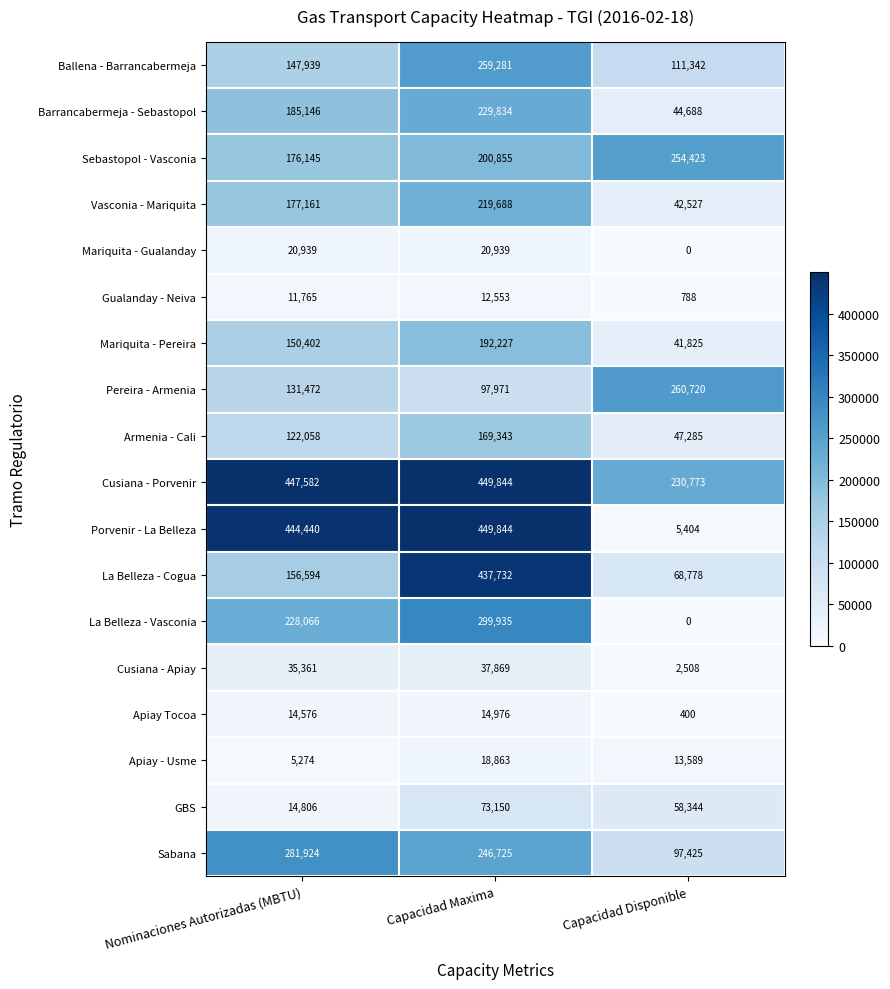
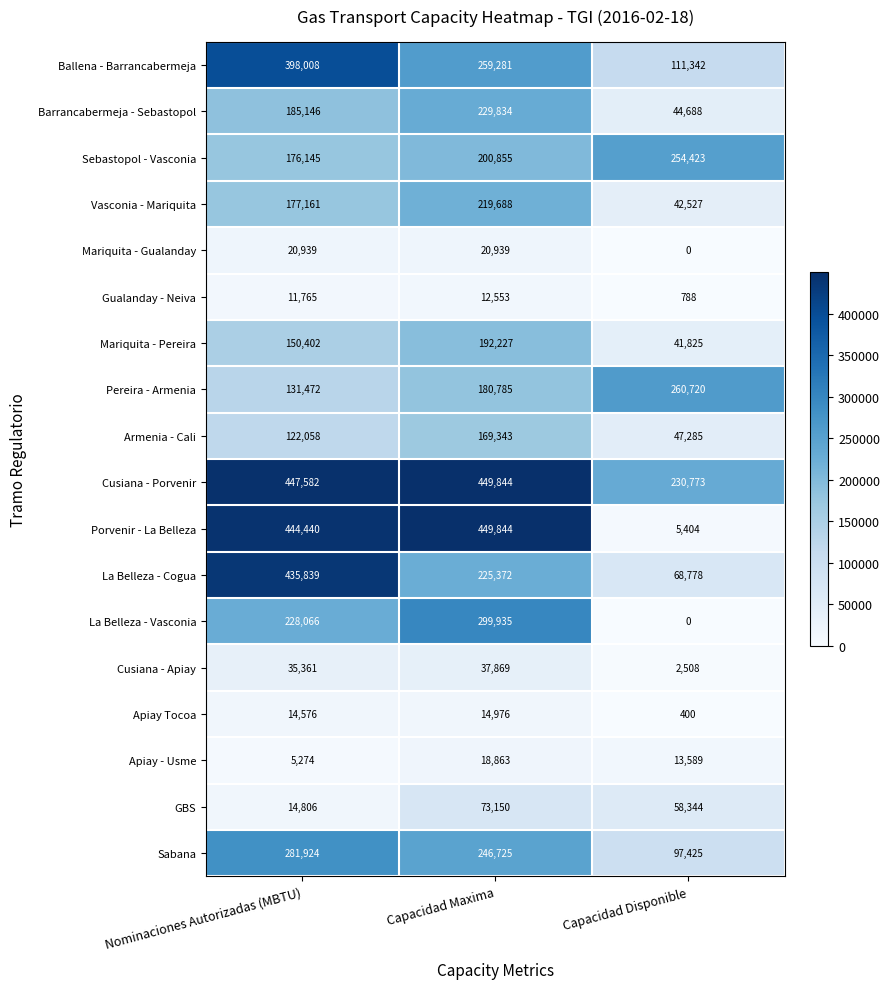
Ballena - Barrancabermeja, Nominaciones Autorizadas (MBTU): 147,939 -> 398,008
Pereira - Armenia, Capacidad Maxima: 97,971 -> 180,785
La Belleza - Cogua, Nominaciones Autorizadas (MBTU): 156,594 -> 435,839
La Belleza - Cogua, Capacidad Maxima: 437,732 -> 225,372
